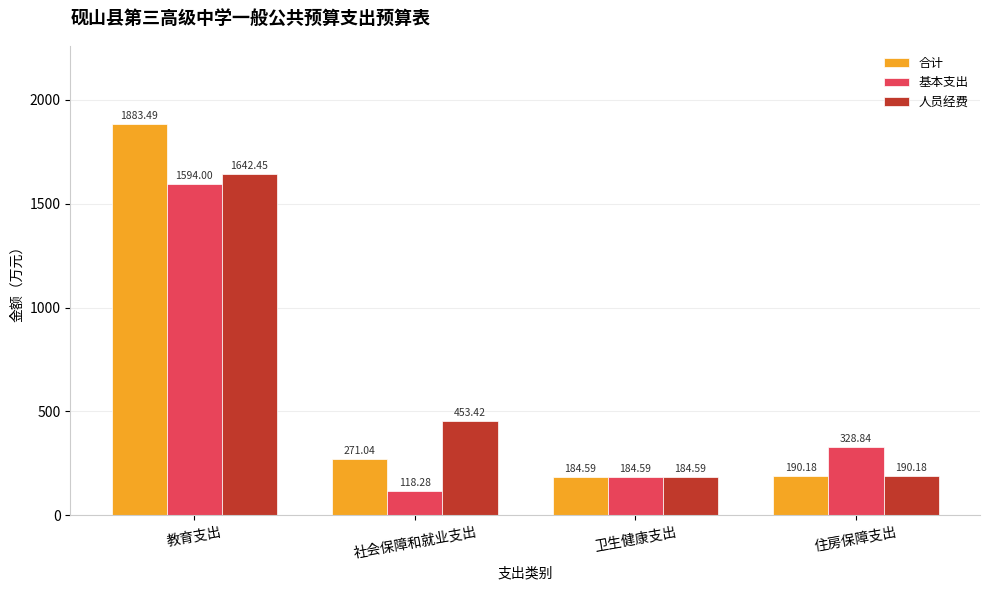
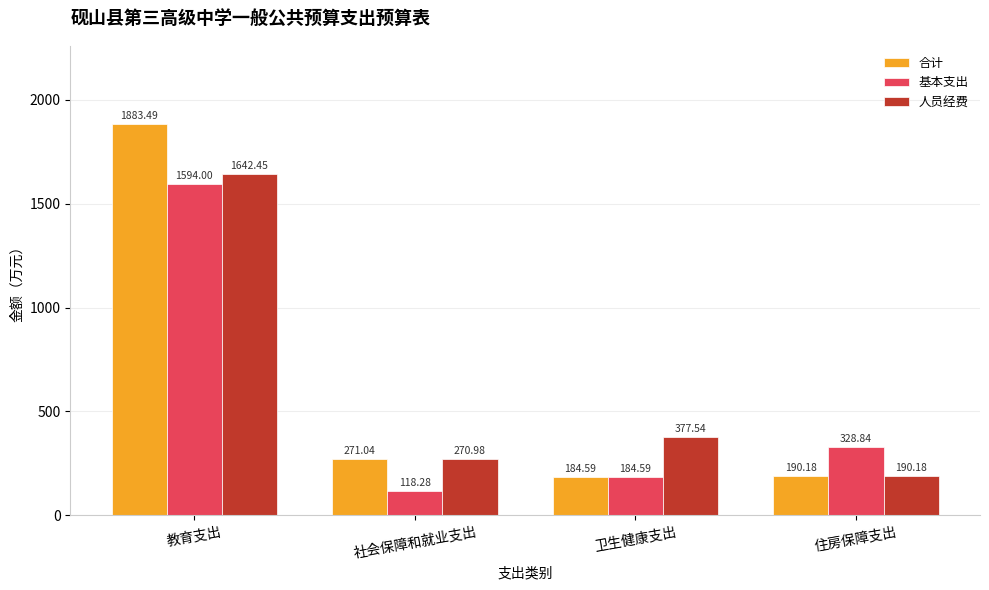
人员经费, 社会保障和就业支出: 453.42 -> 270.98
人员经费, 卫生健康支出: 184.59 -> 377.54
